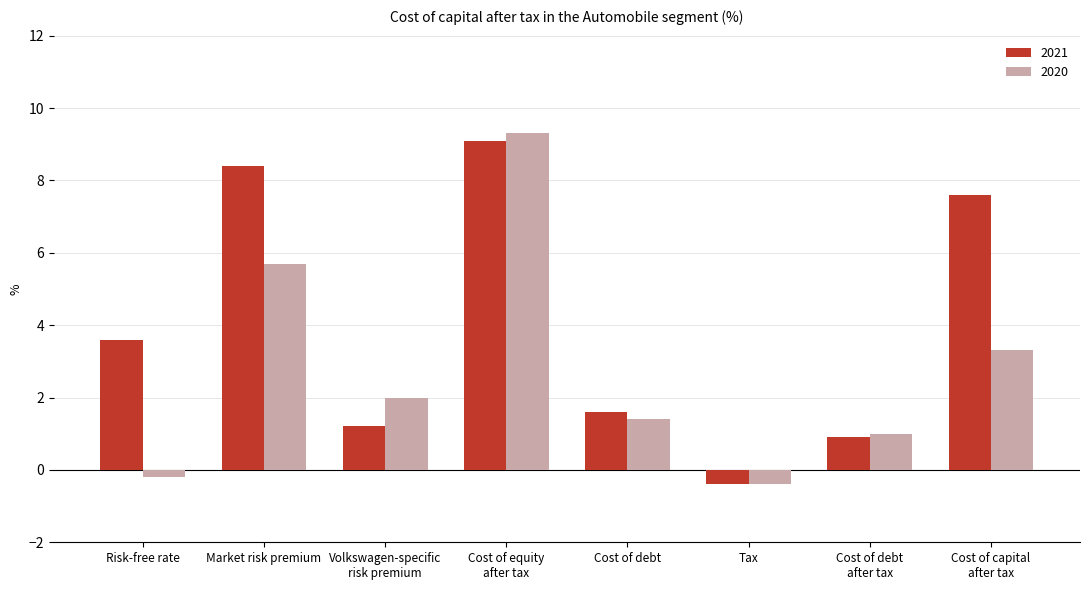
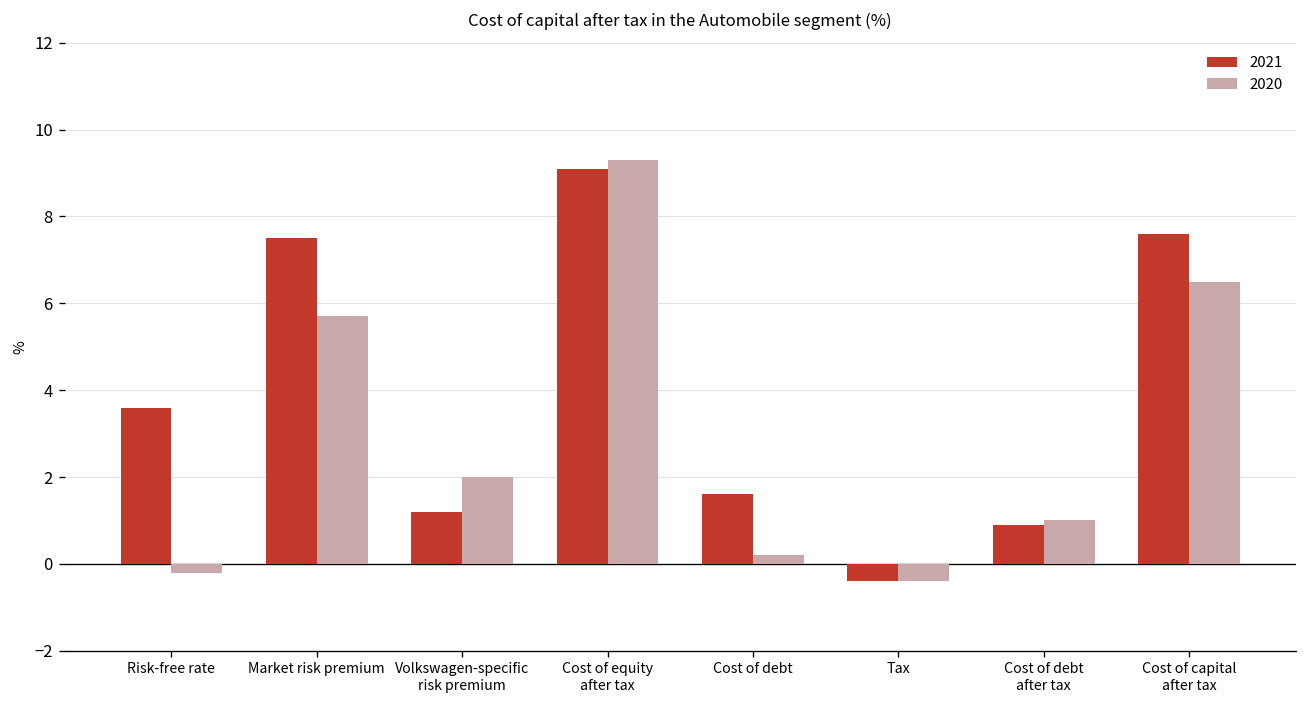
2021, Market risk premium: 8.4 -> 7.5
2020, Cost of debt: 1.4 -> 0.2
2020, Cost of capital after tax: 3.3 -> 6.5
